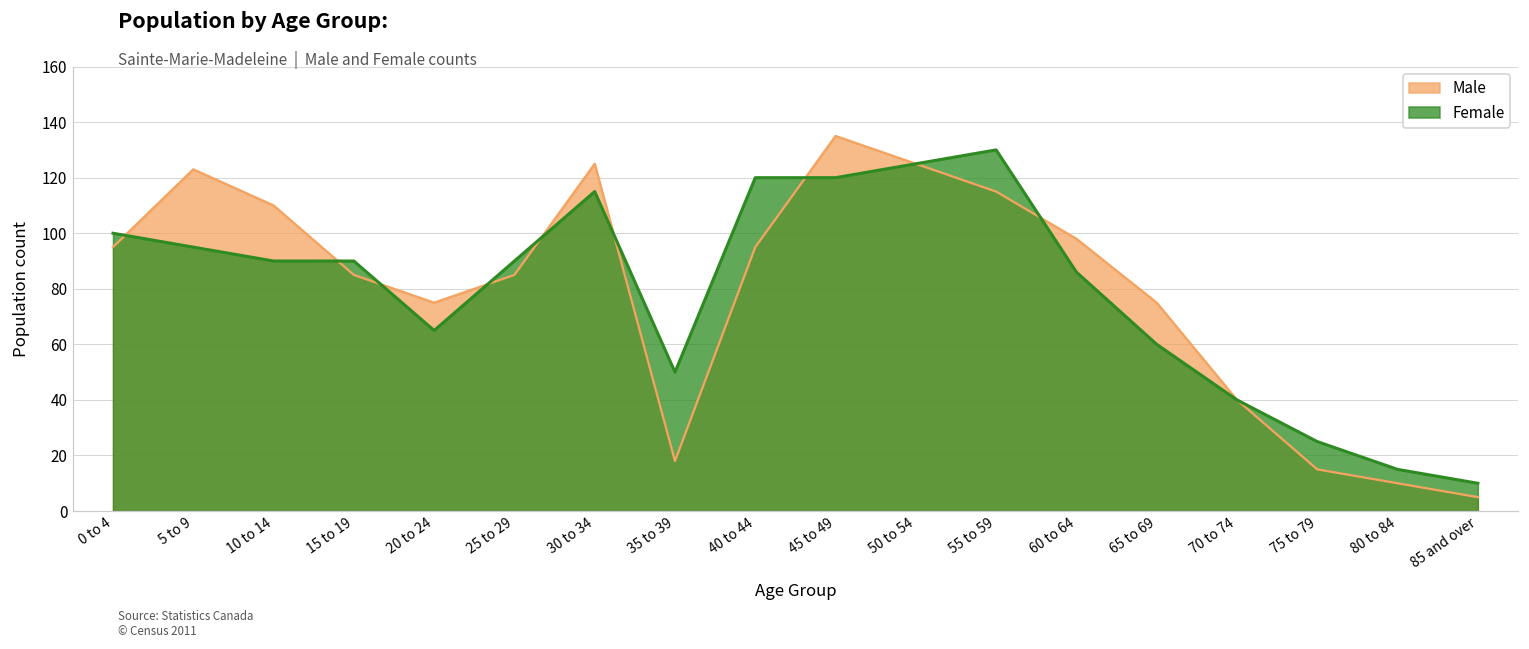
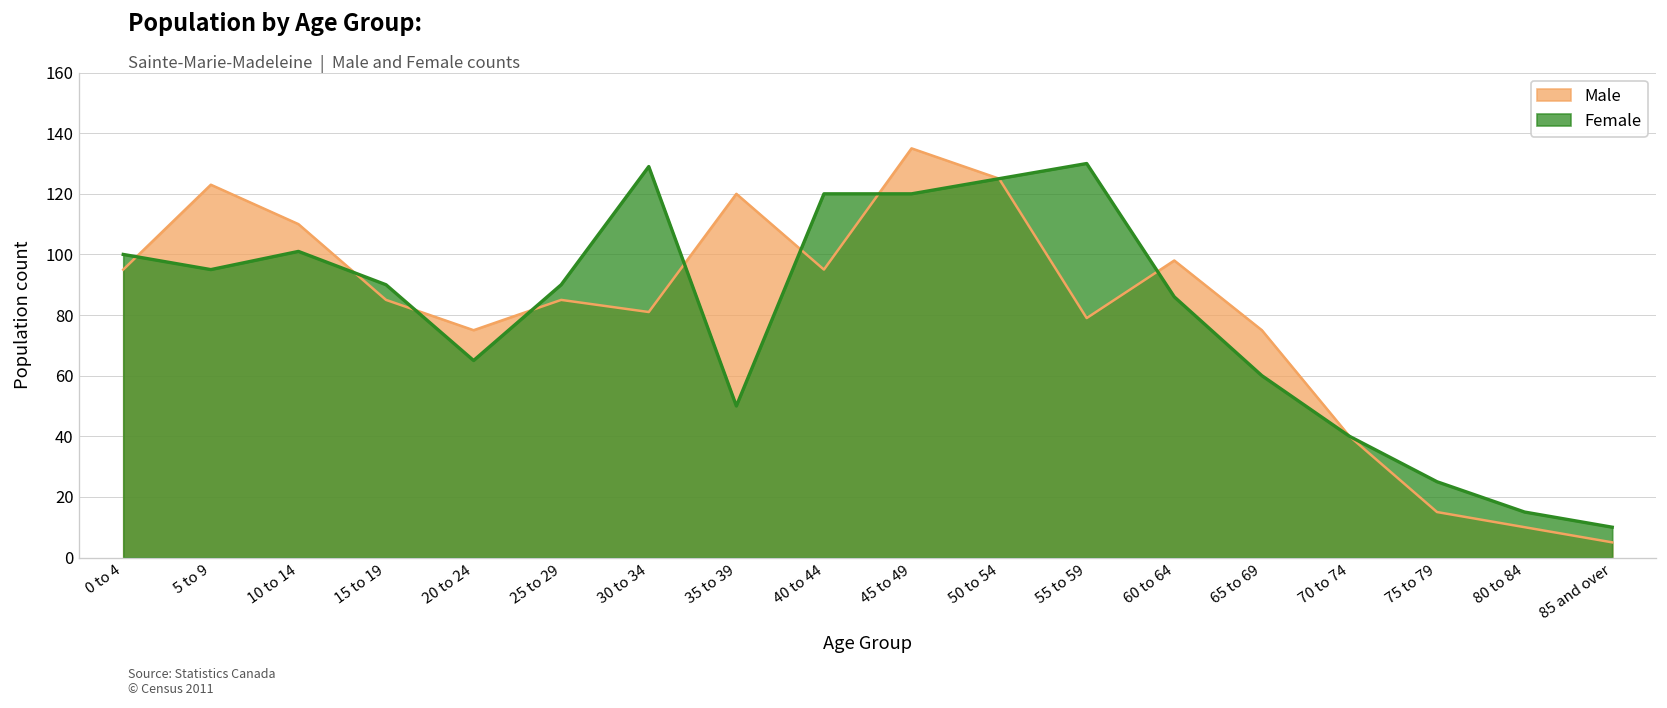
Female, 10 to 14: 90 -> 101
Male, 30 to 34: 125 -> 81
Female, 30 to 34: 115 -> 129
Male, 35 to 39: 18 -> 120
Male, 55 to 59: 115 -> 79
